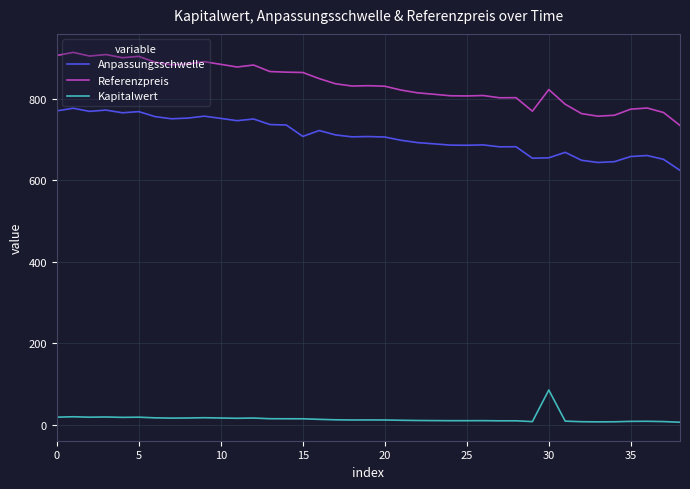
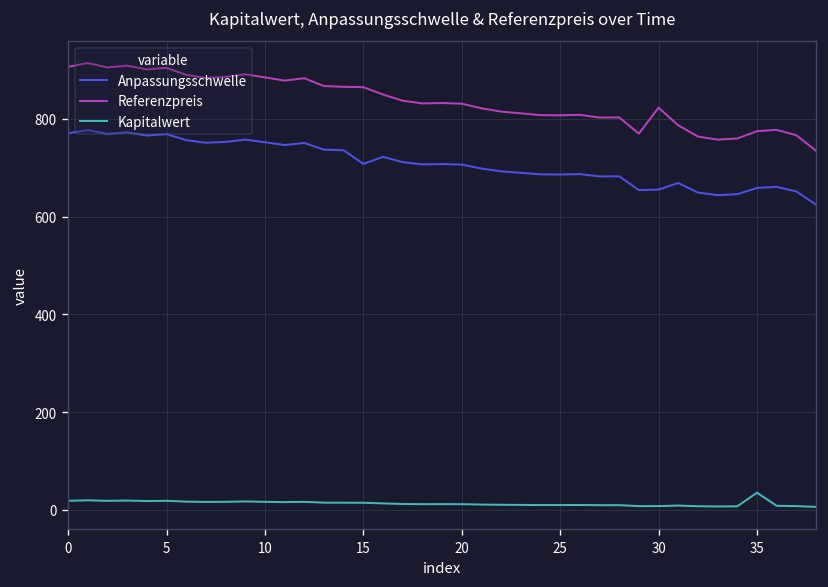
Kapitalwert, 30: 90 -> 10
Kapitalwert, 35: 10 -> 40
